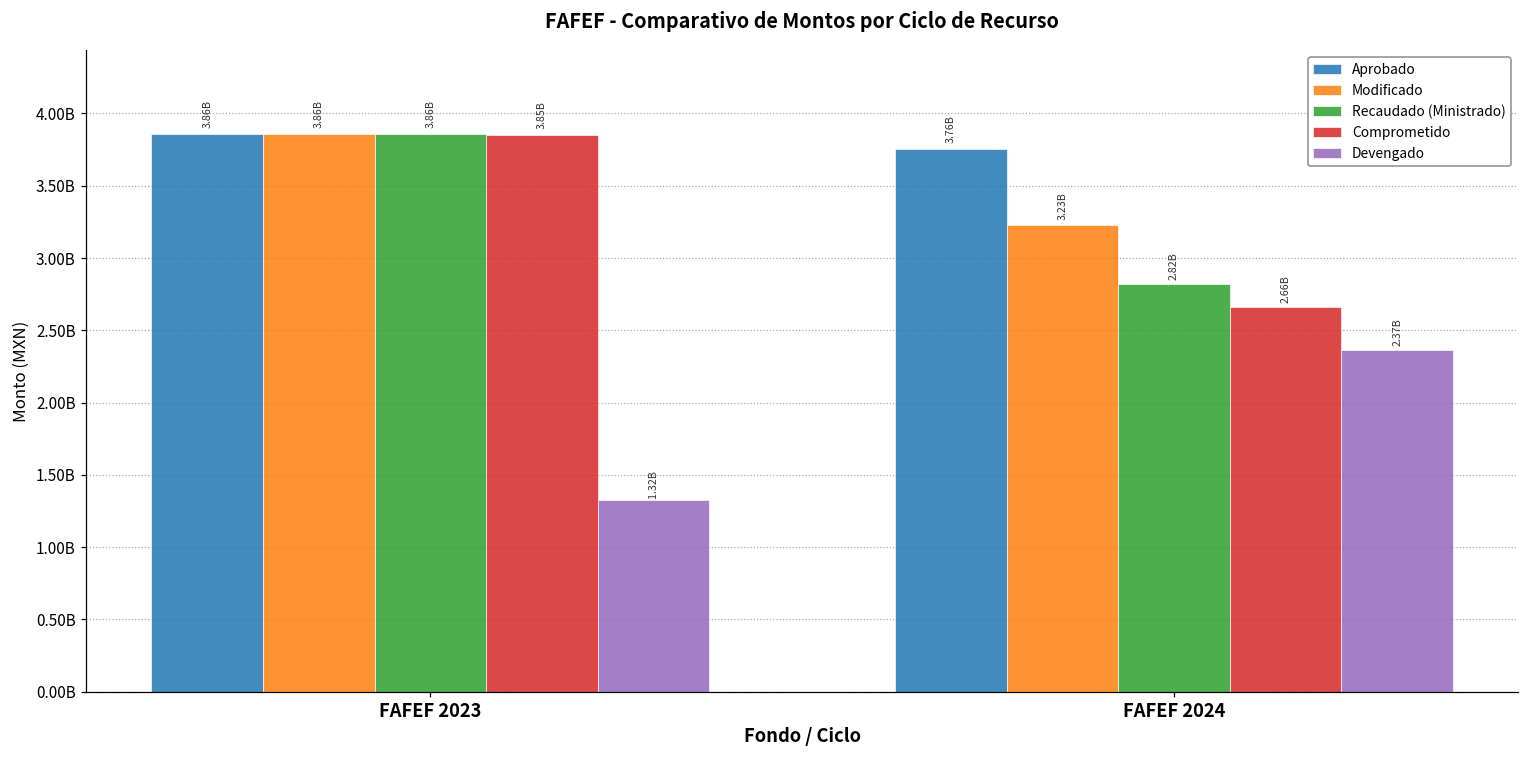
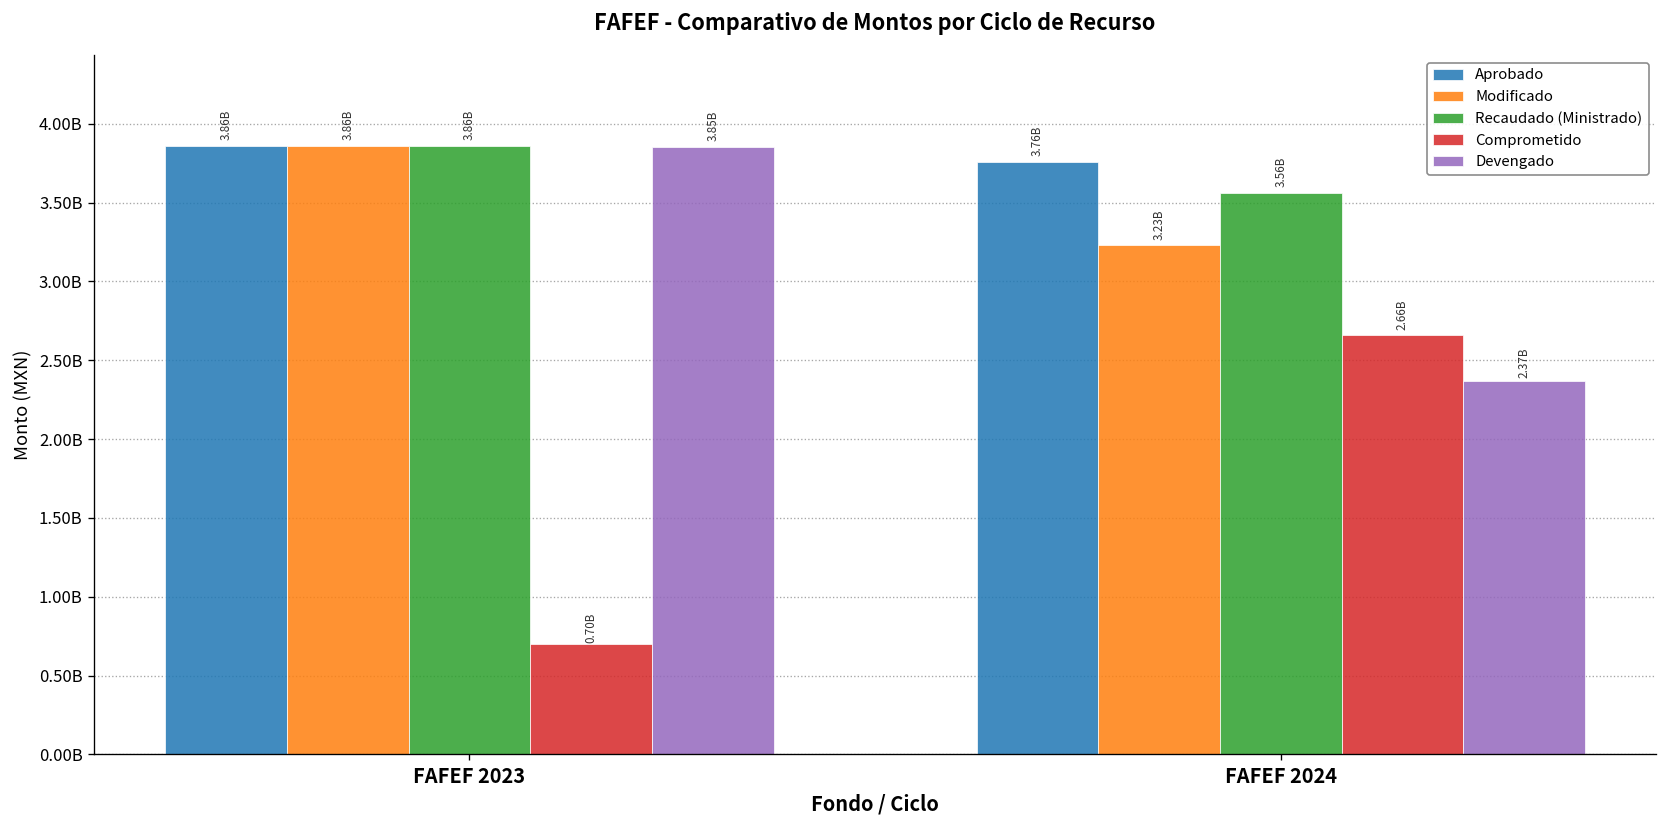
Comprometido, FAFEF 2023: 3.85B -> 0.70B
Devengado, FAFEF 2023: 1.32B -> 3.85B
Recaudado (Ministrado), FAFEF 2024: 2.82B -> 3.56B
